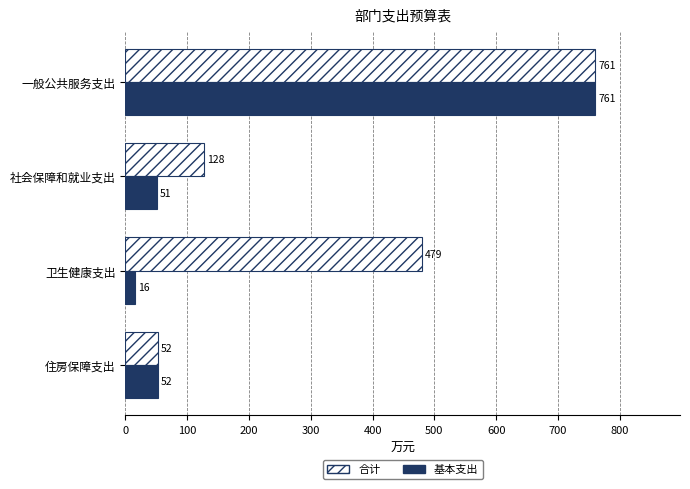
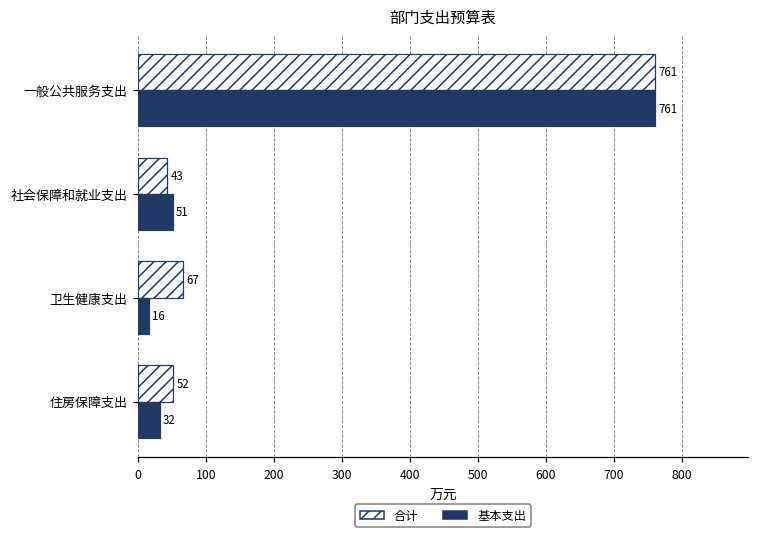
合计, 社会保障和就业支出: 128 -> 43
合计, 卫生健康支出: 479 -> 67
基本支出, 住房保障支出: 52 -> 32
